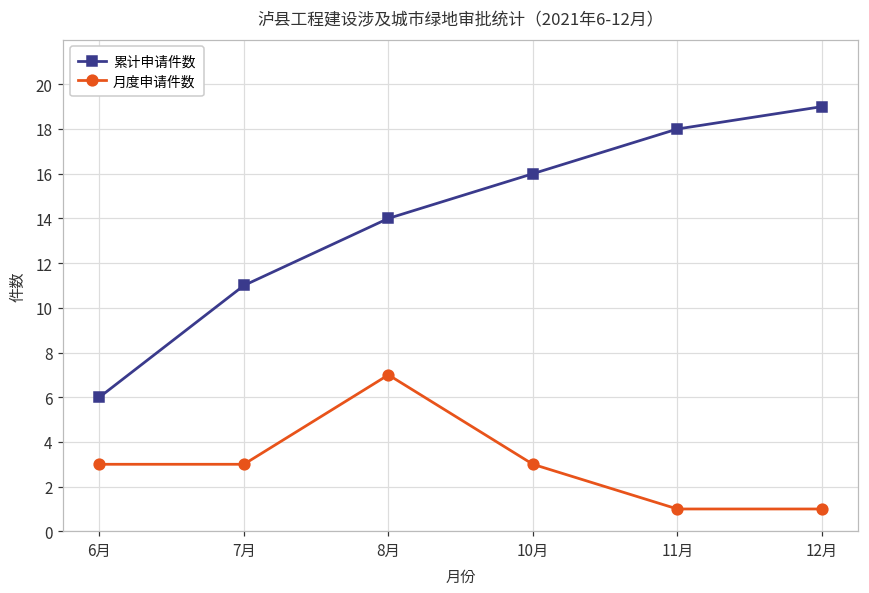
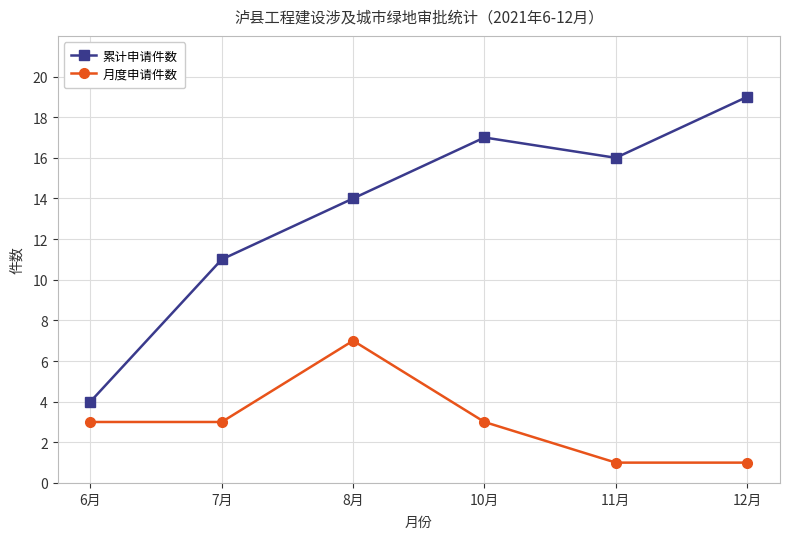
累计申请件数, 6月: 6 -> 4
累计申请件数, 10月: 16 -> 17
累计申请件数, 11月: 18 -> 16
